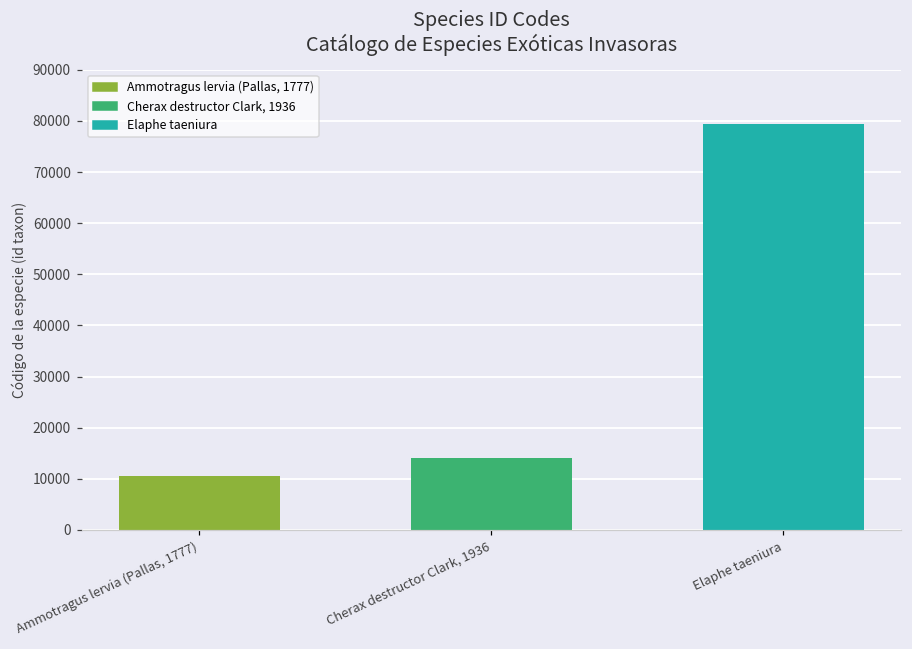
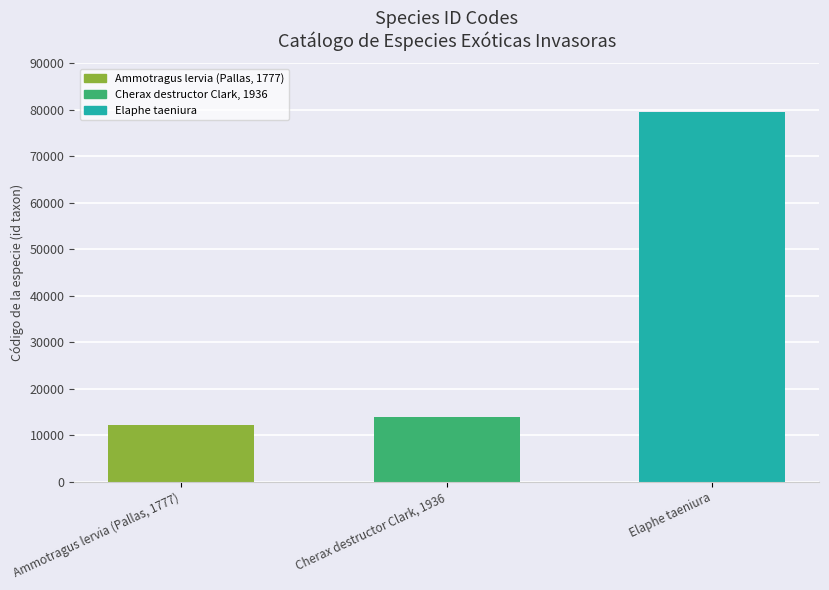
Ammotragus lervia (Pallas, 1777): 10000 -> 12000
